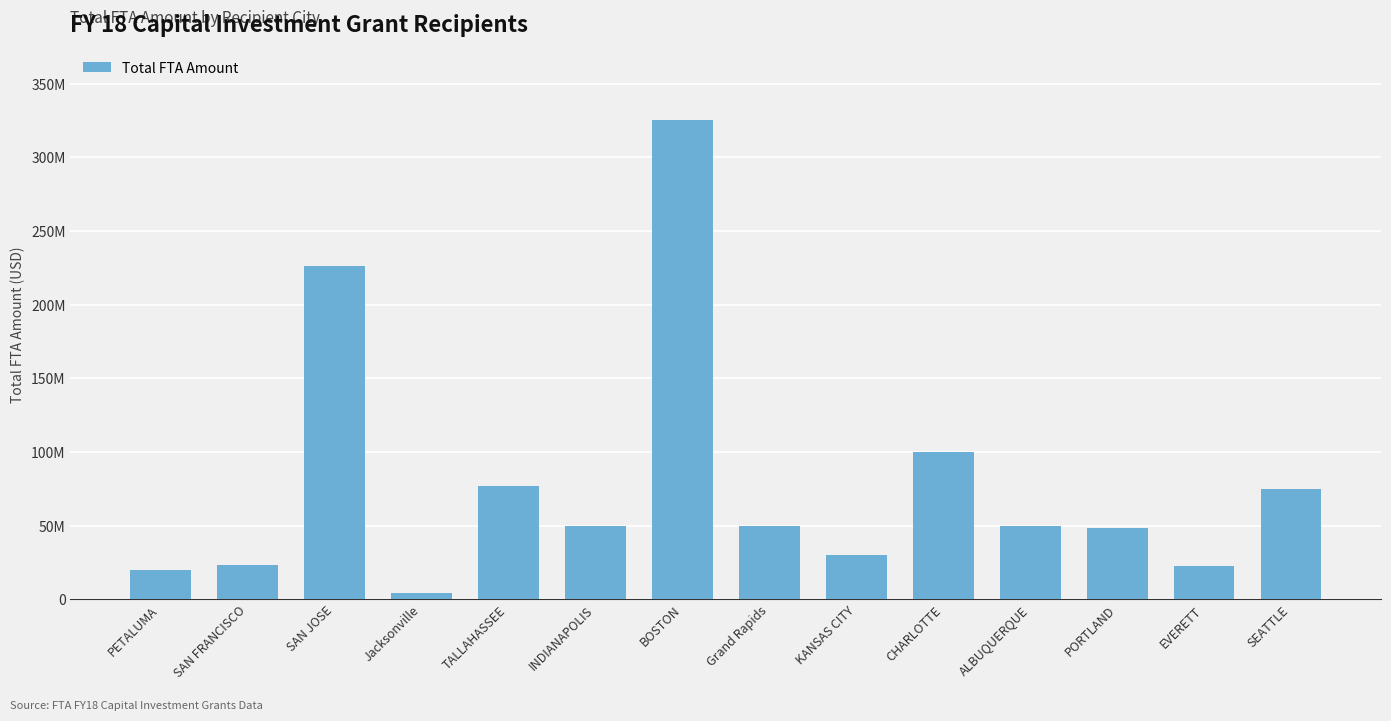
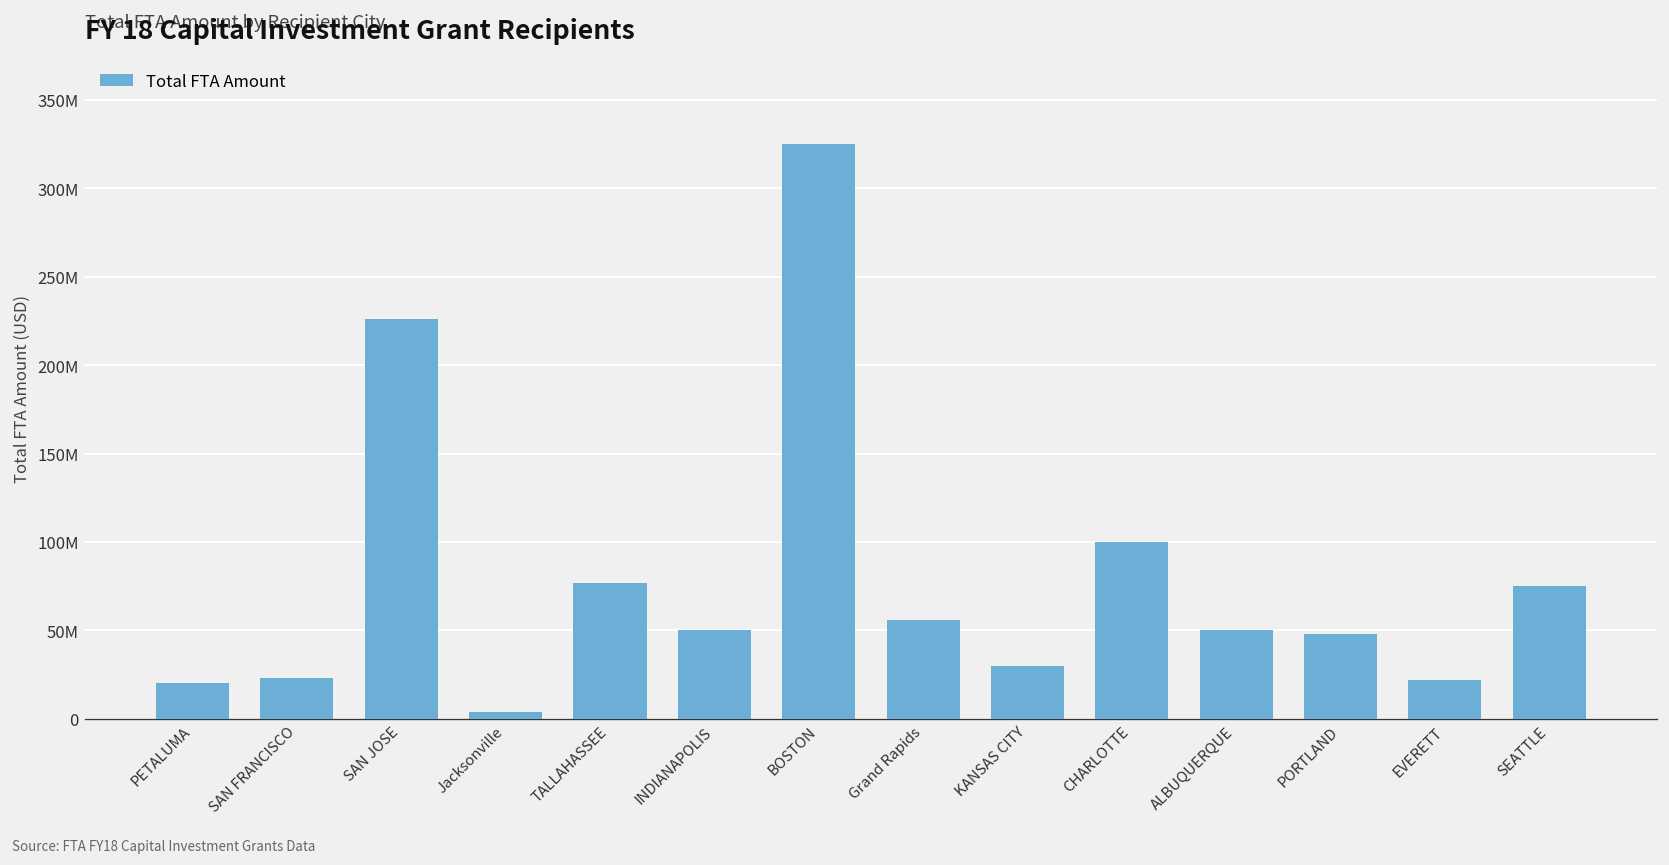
Grand Rapids: 50000000 -> 56000000
